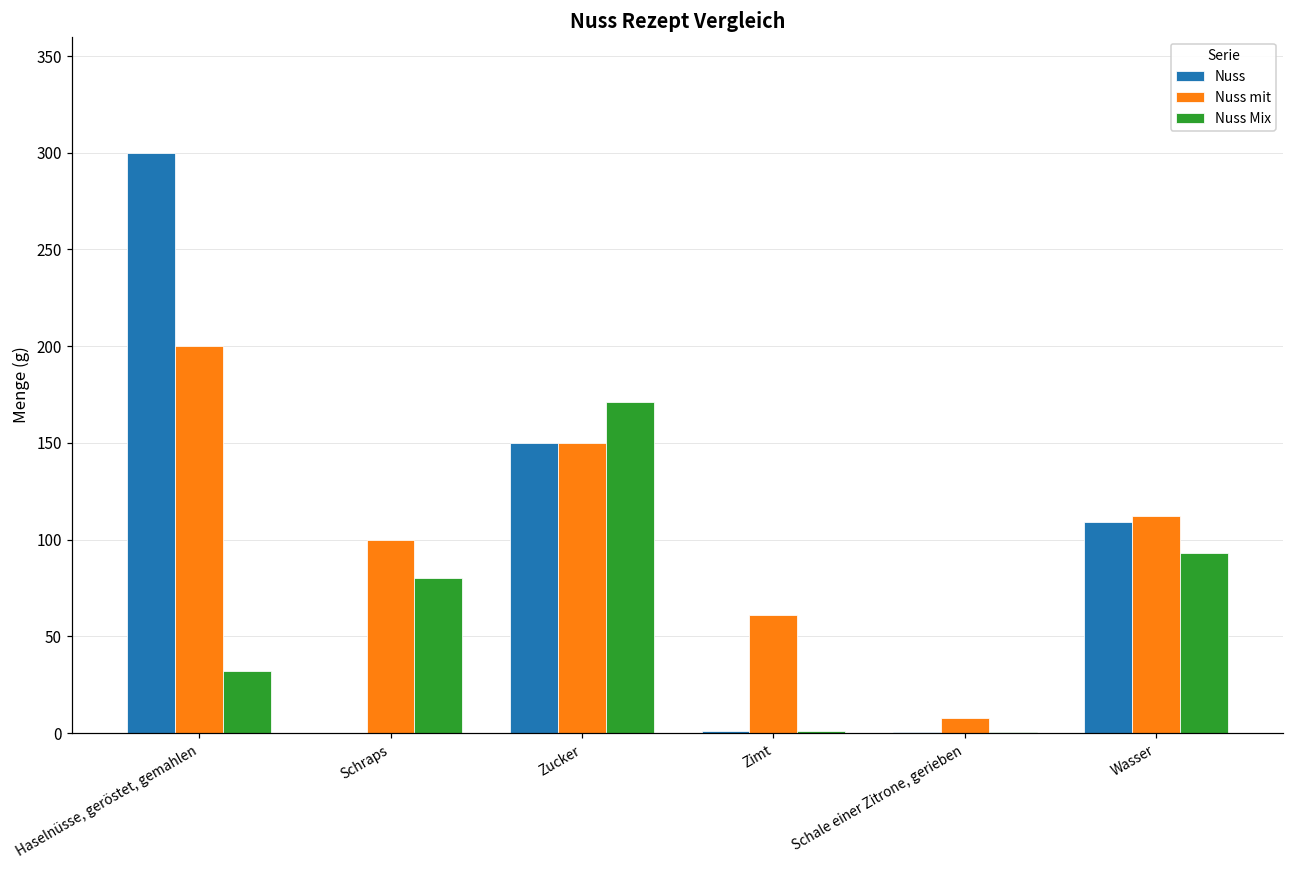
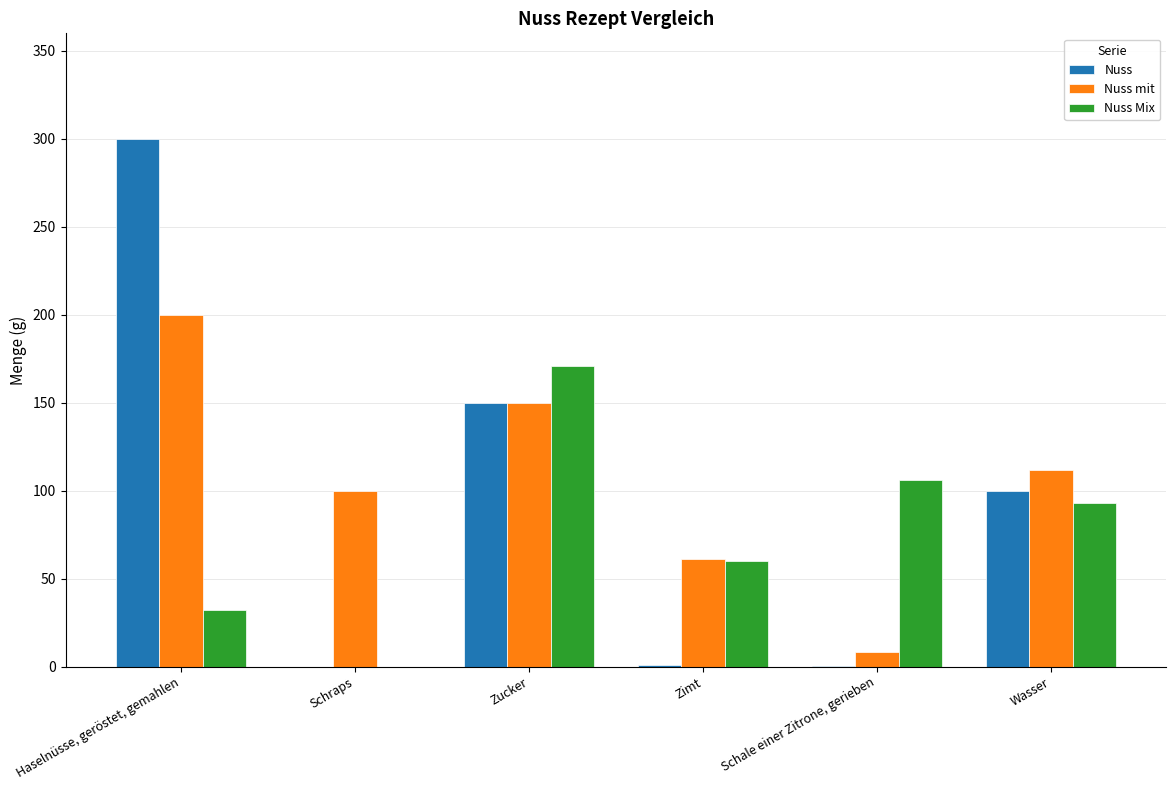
Nuss Mix, Schraps: 80 -> 0
Nuss Mix, Zimt: 1 -> 60
Nuss Mix, Schale einer Zitrone, gerieben: 1 -> 106
Nuss, Wasser: 109 -> 100
